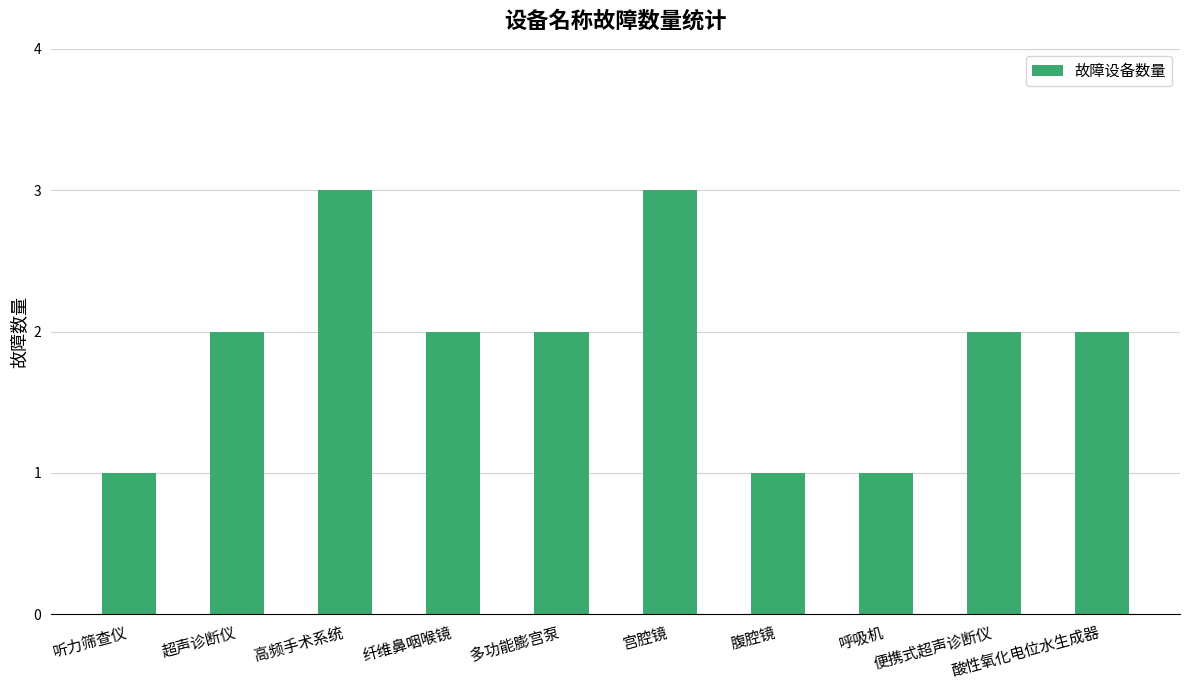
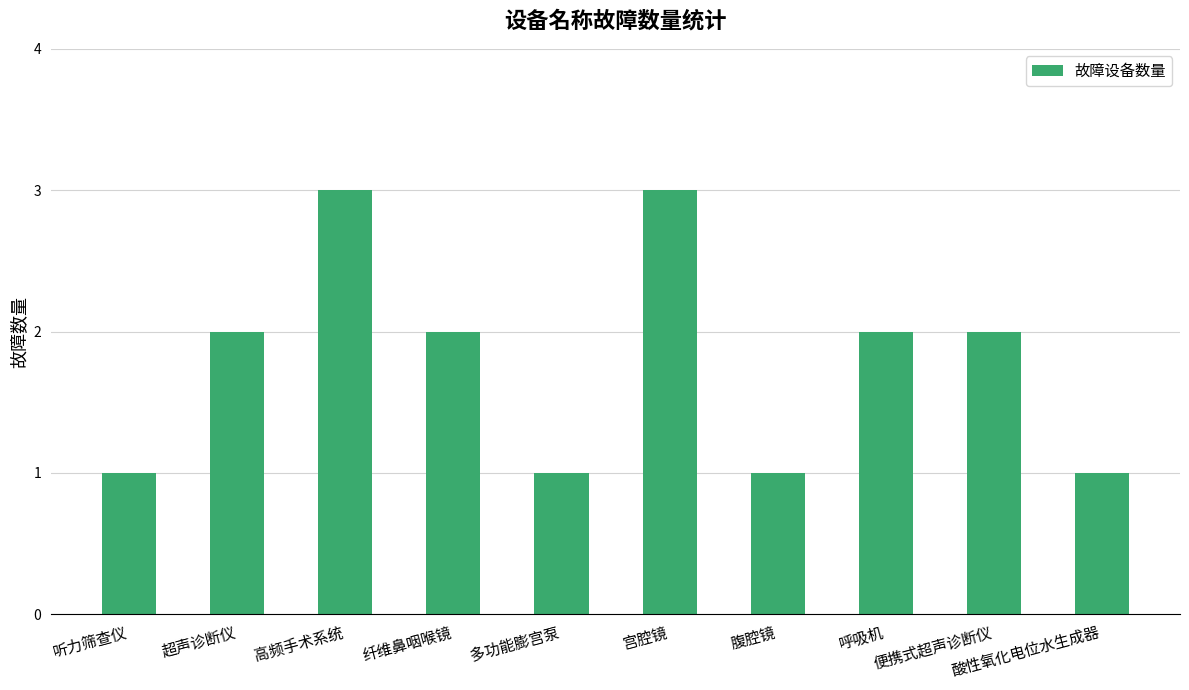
多功能膨宫泵: 2 -> 1
呼吸机: 1 -> 2
酸性氧化电位水生成器: 2 -> 1
